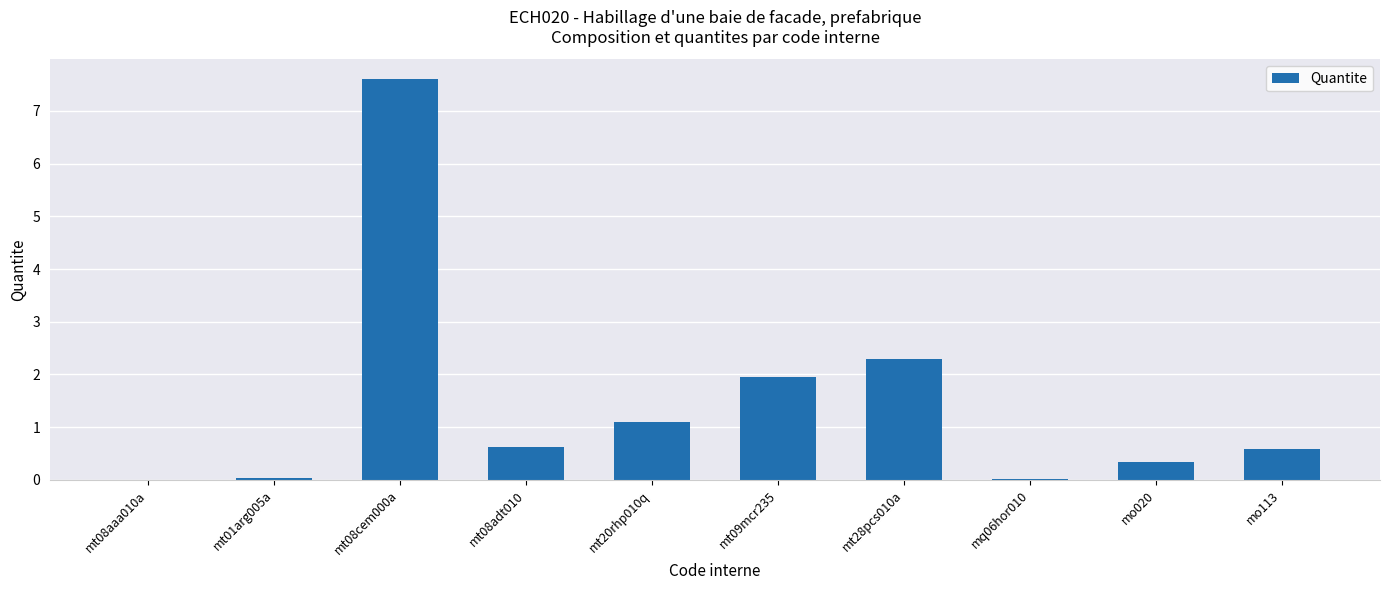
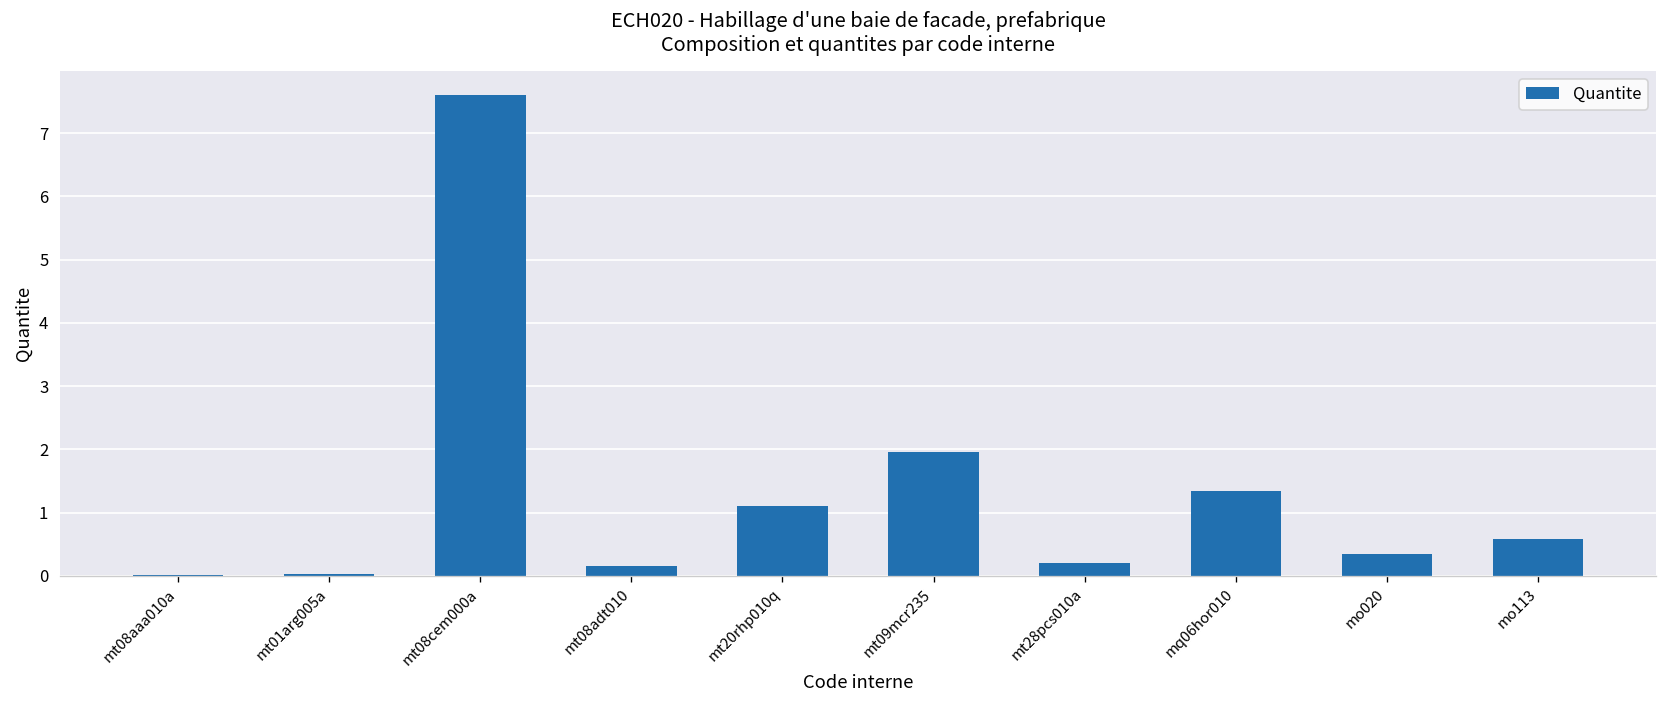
mt08adt010: 0.6 -> 0.2
mt28pcs010a: 2.3 -> 0.2
mq06hor010: 0.0 -> 1.3
